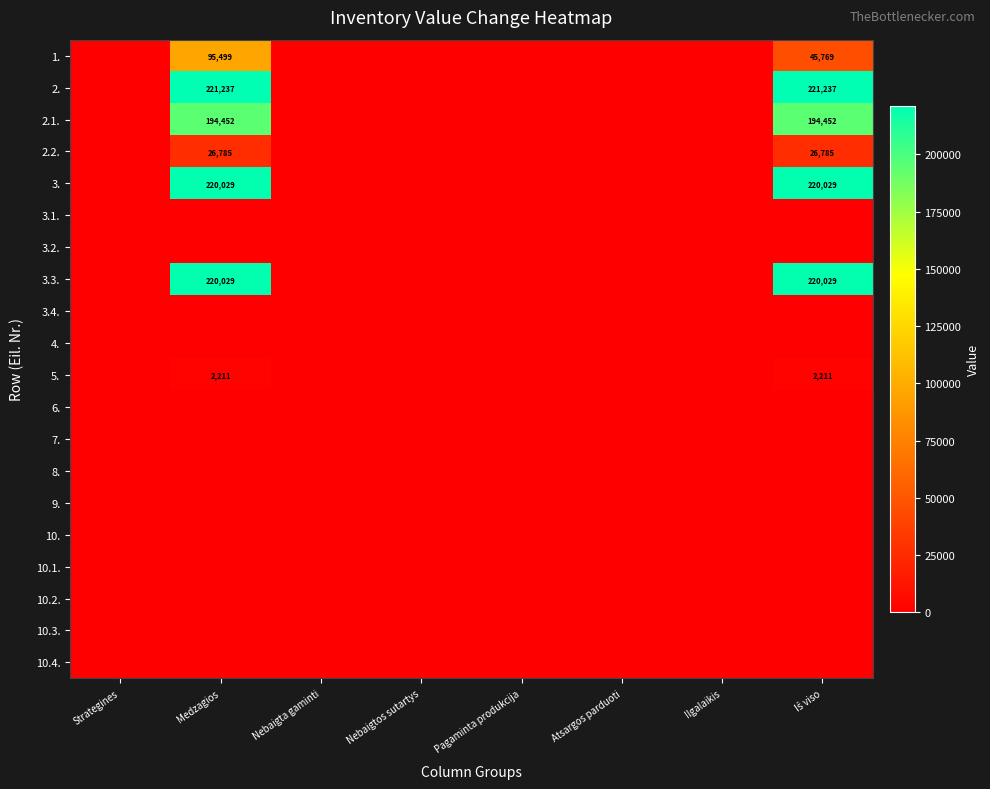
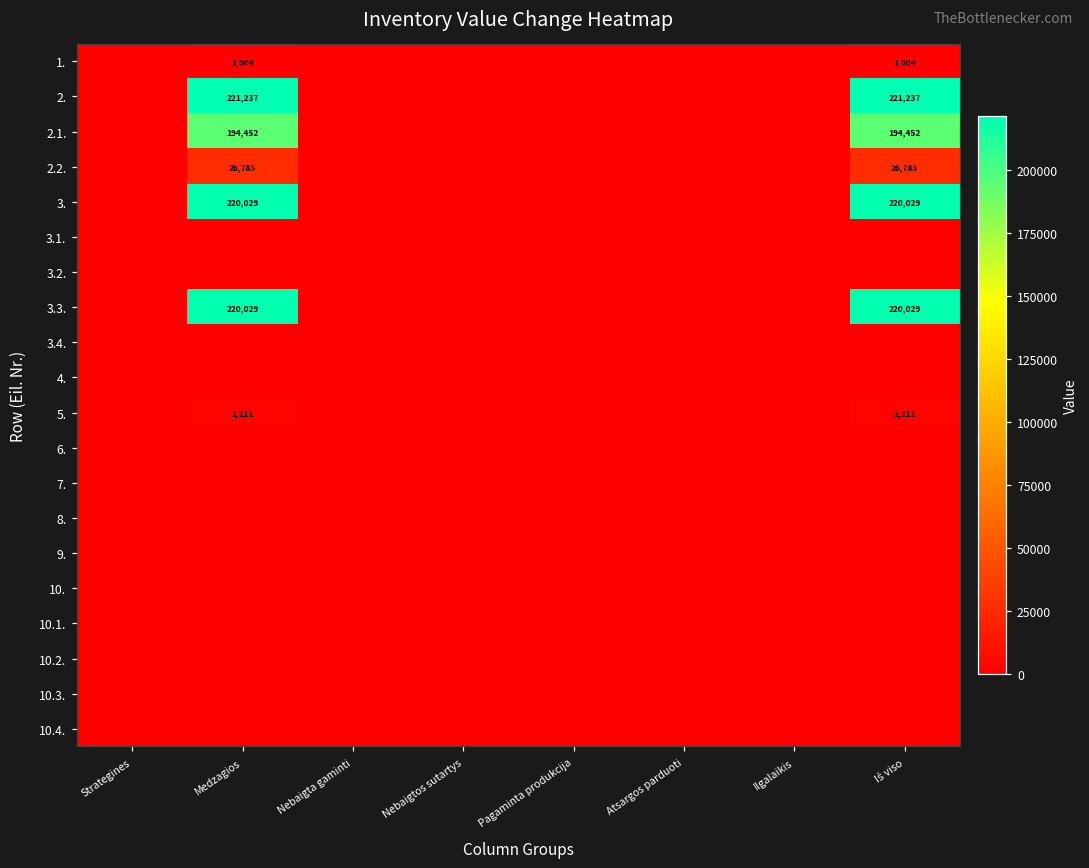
1., Medzagios: 95,499 -> 1,004
1., Iš viso: 45,769 -> 1,004
